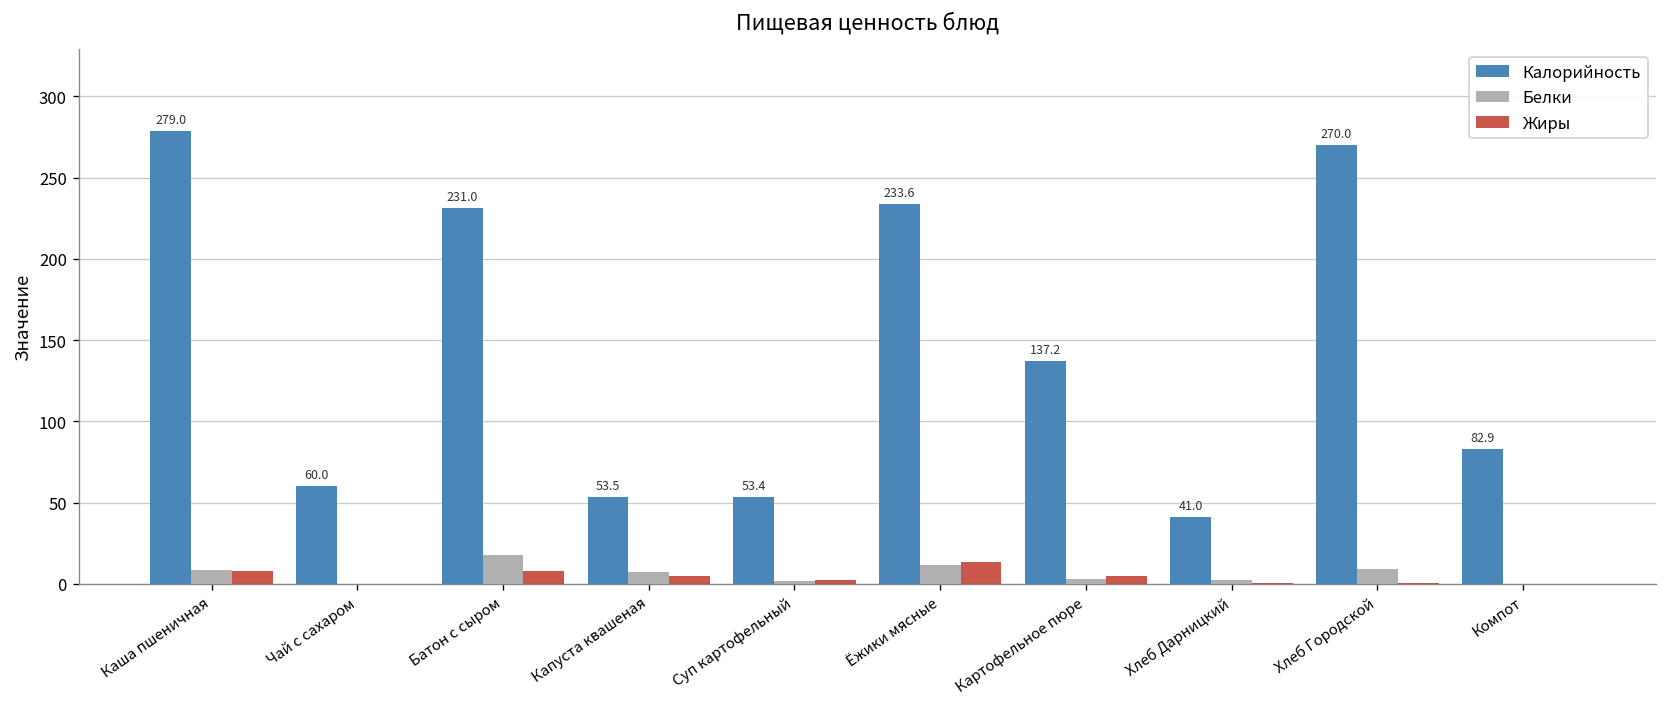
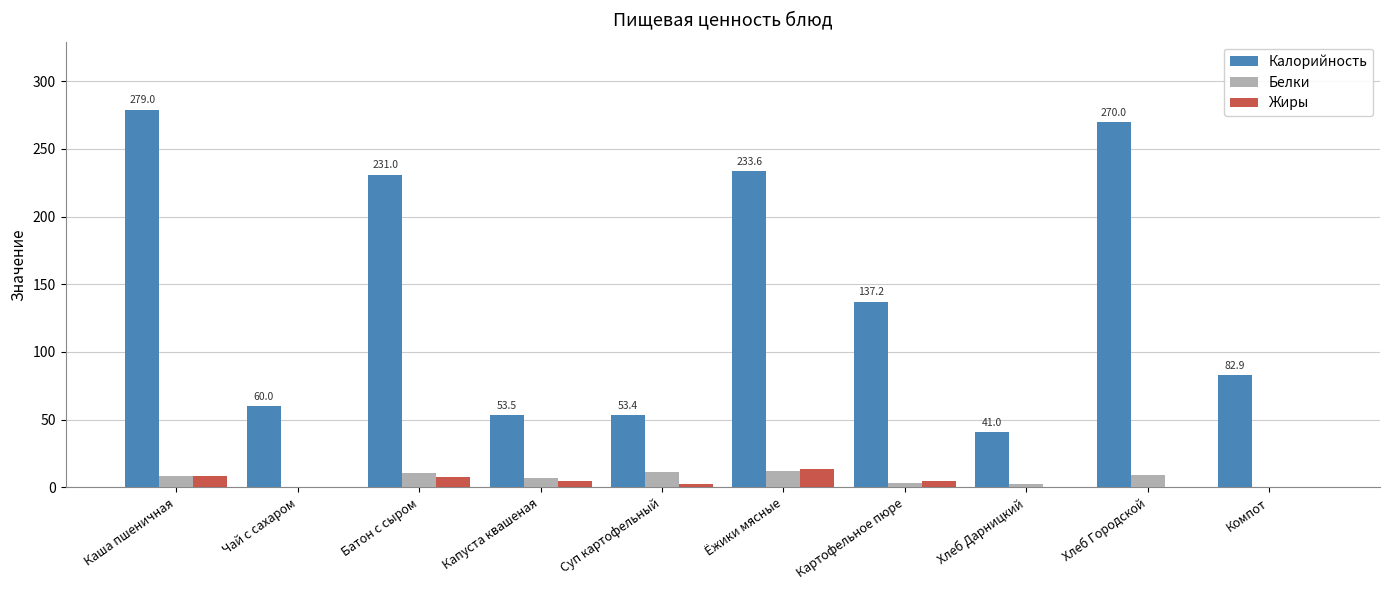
Белки, Батон с сыром: 18 -> 10
Белки, Суп картофельный: 2 -> 12
